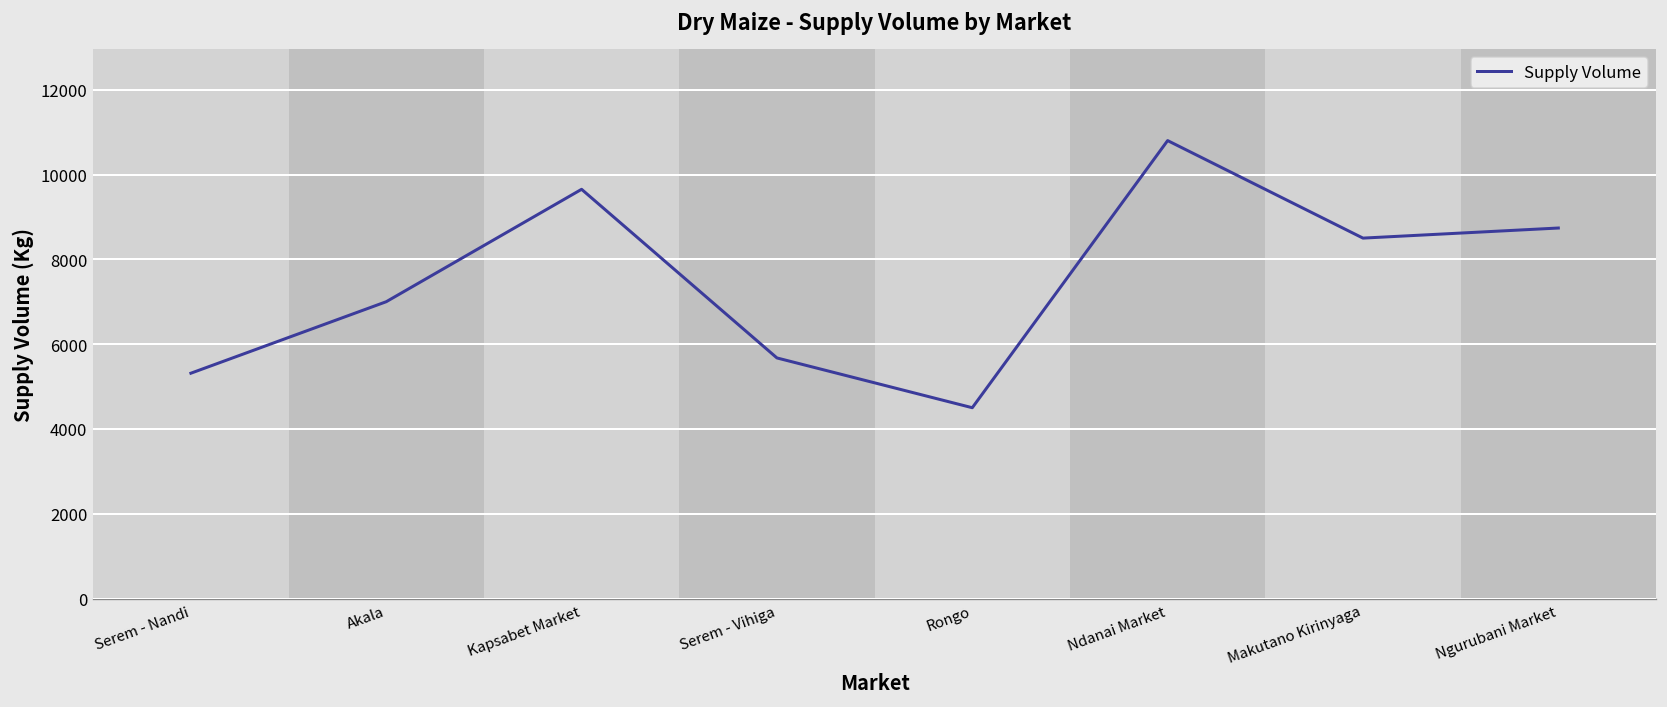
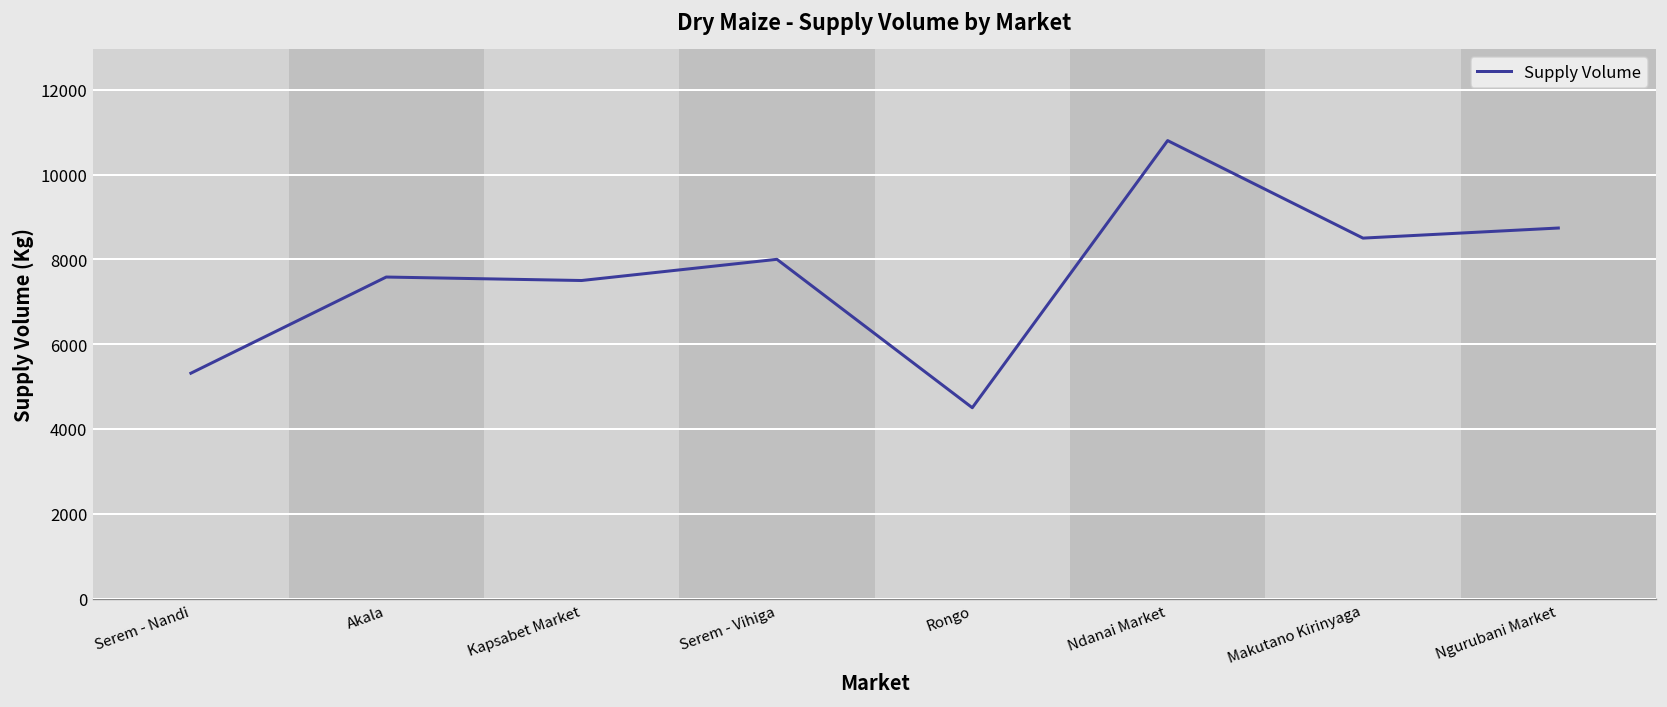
Akala: 7000 -> 7600
Kapsabet Market: 9700 -> 7500
Serem - Vihiga: 5700 -> 8000
